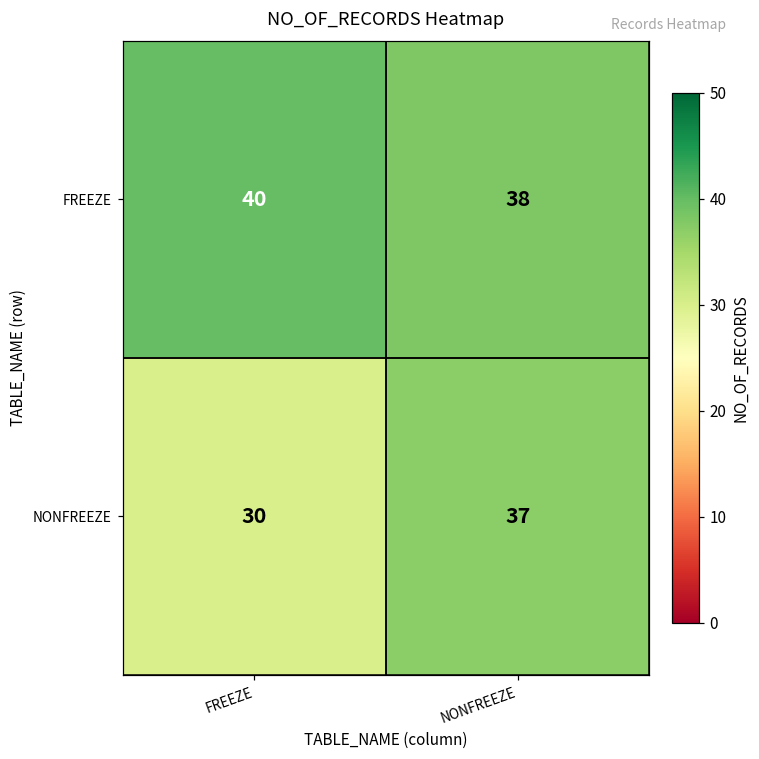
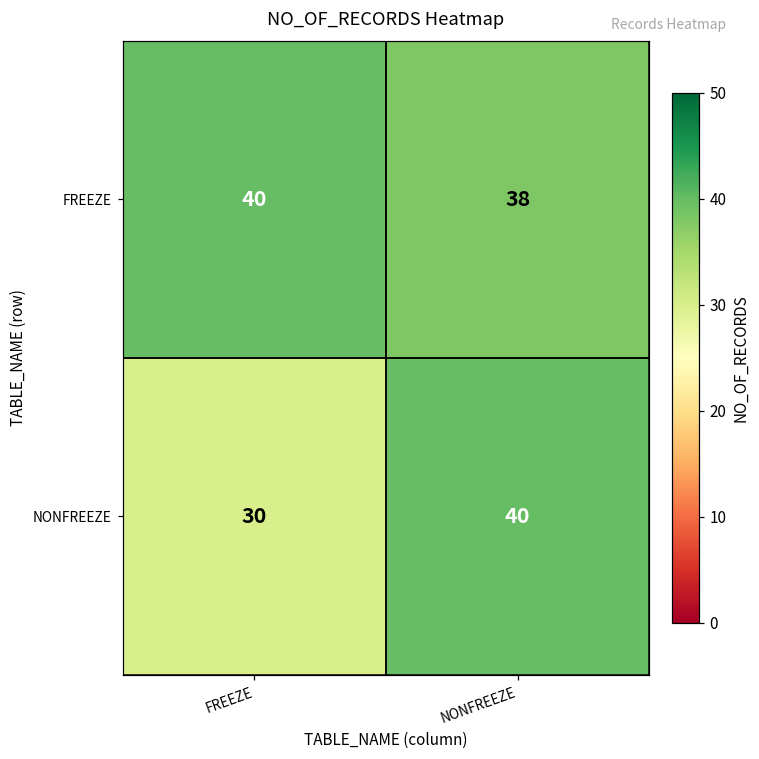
NONFREEZE, NONFREEZE: 37 -> 40
